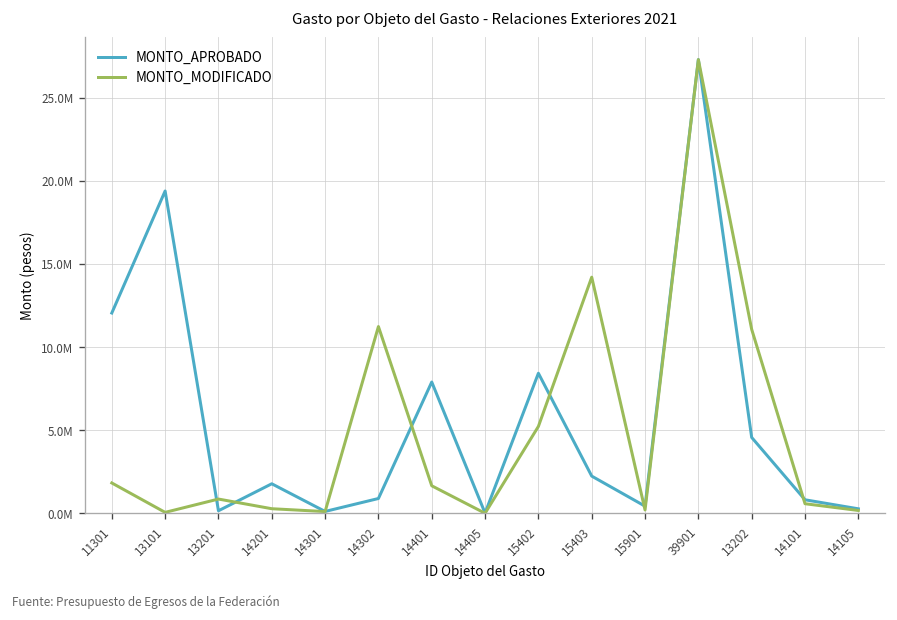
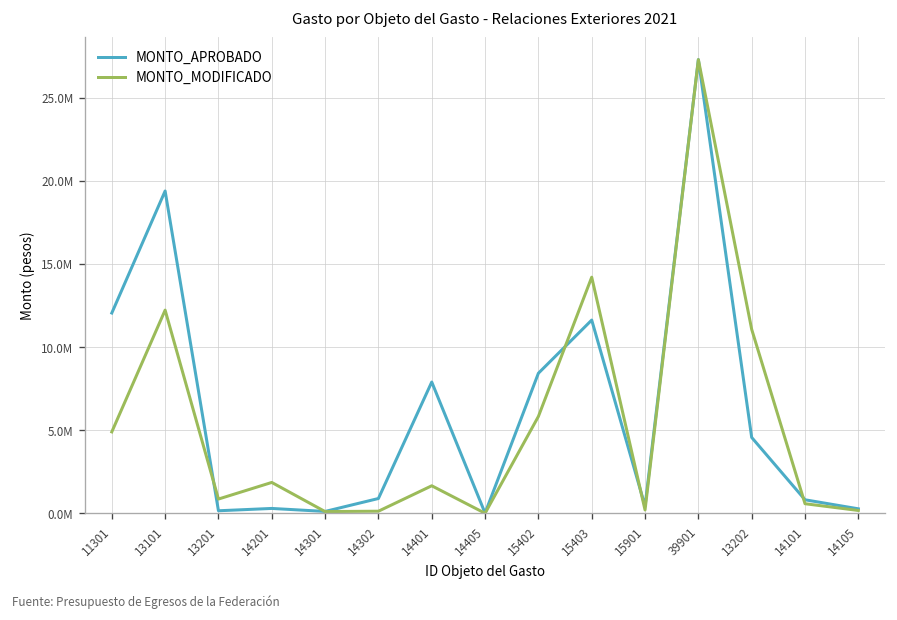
MONTO_MODIFICADO, 11301: 1800000 -> 4900000
MONTO_MODIFICADO, 13101: 100000 -> 12200000
MONTO_APROBADO, 14201: 1800000 -> 300000
MONTO_MODIFICADO, 14201: 300000 -> 1900000
MONTO_MODIFICADO, 14302: 11200000 -> 100000
MONTO_MODIFICADO, 15402: 5200000 -> 5800000
MONTO_APROBADO, 15403: 2200000 -> 11600000
